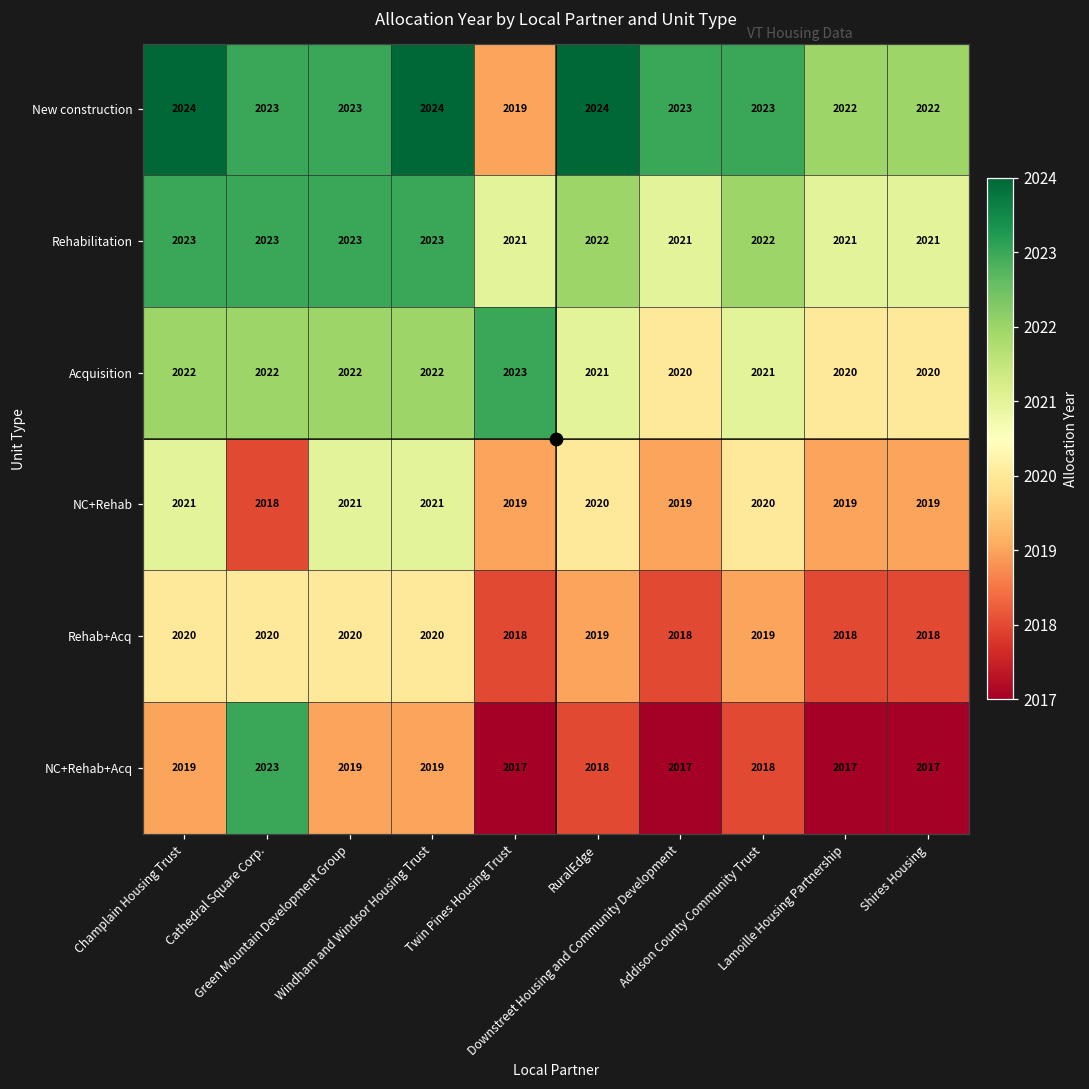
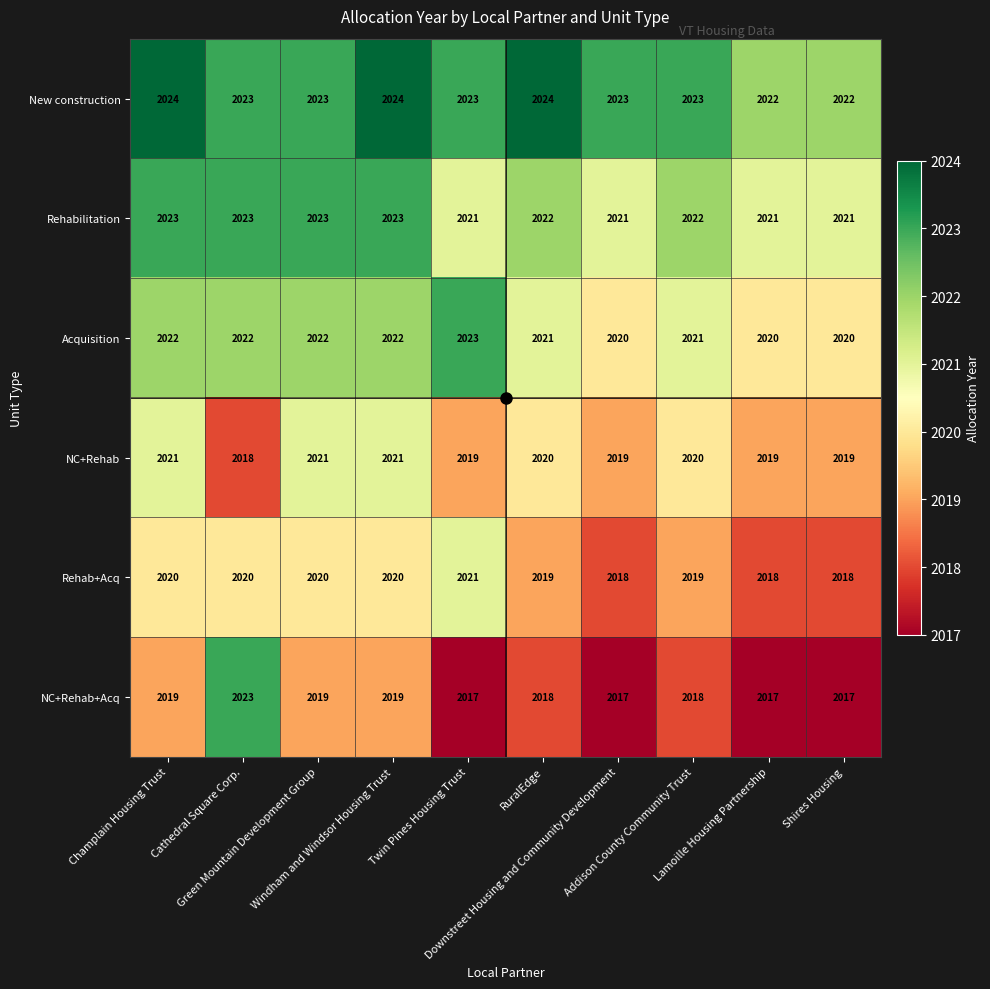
New construction, Twin Pines Housing Trust: 2019 -> 2023
Rehab+Acq, Twin Pines Housing Trust: 2018 -> 2021
